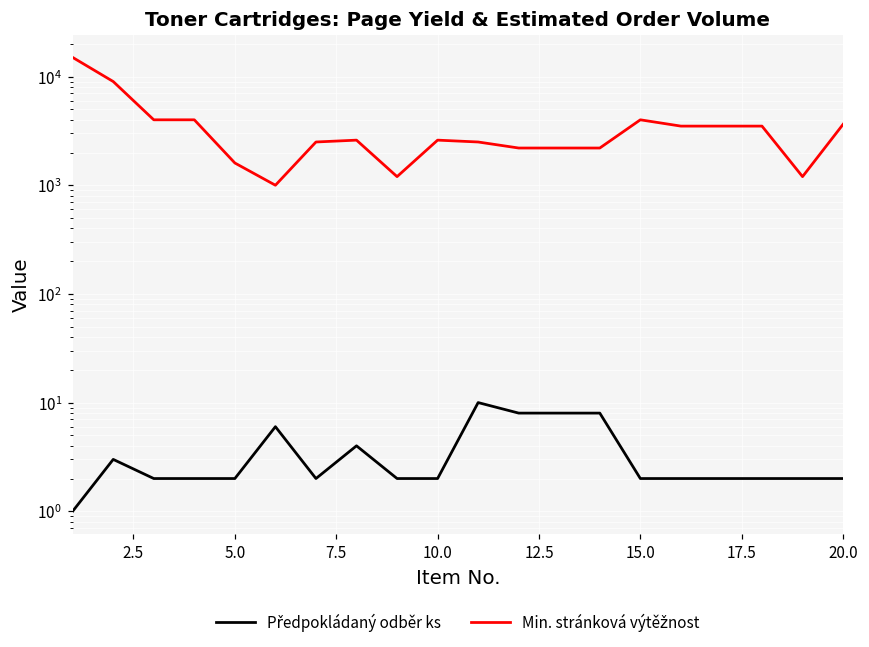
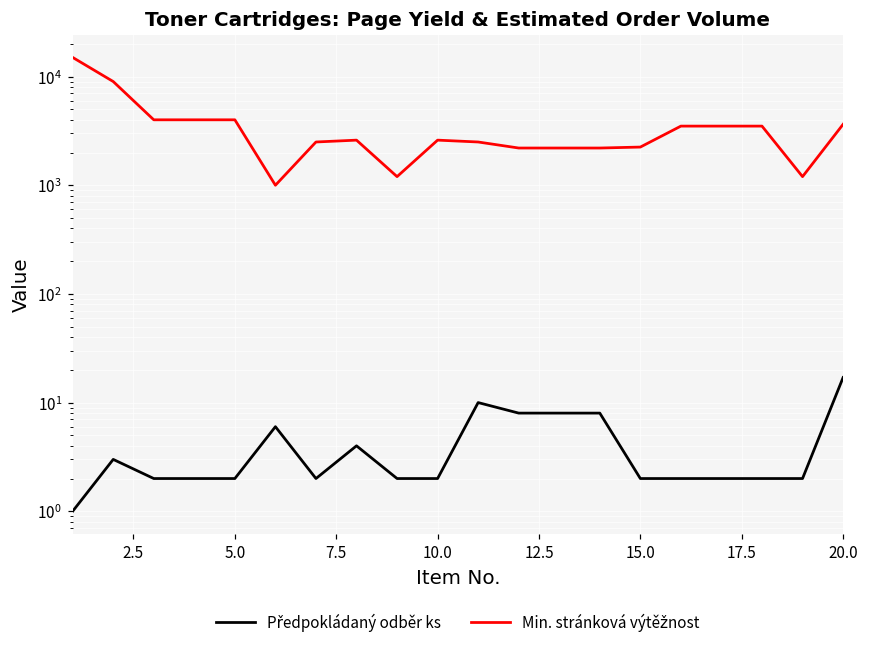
Min. stránková výtěžnost, 5.0: 1600 -> 4000
Min. stránková výtěžnost, 15.0: 4000 -> 2200
Předpokládaný odběr ks, 20.0: 2 -> 17
